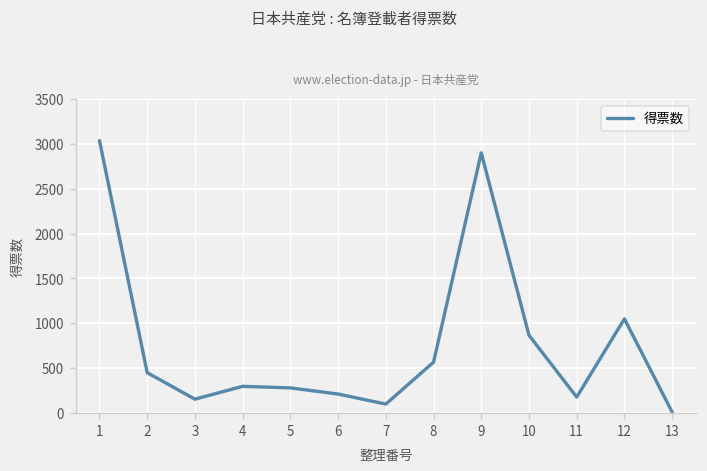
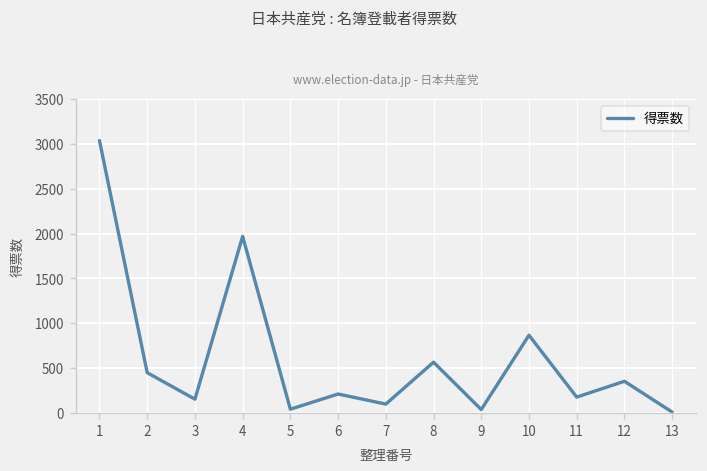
4: 300 -> 2000
5: 300 -> 0
9: 2900 -> 0
12: 1000 -> 400
